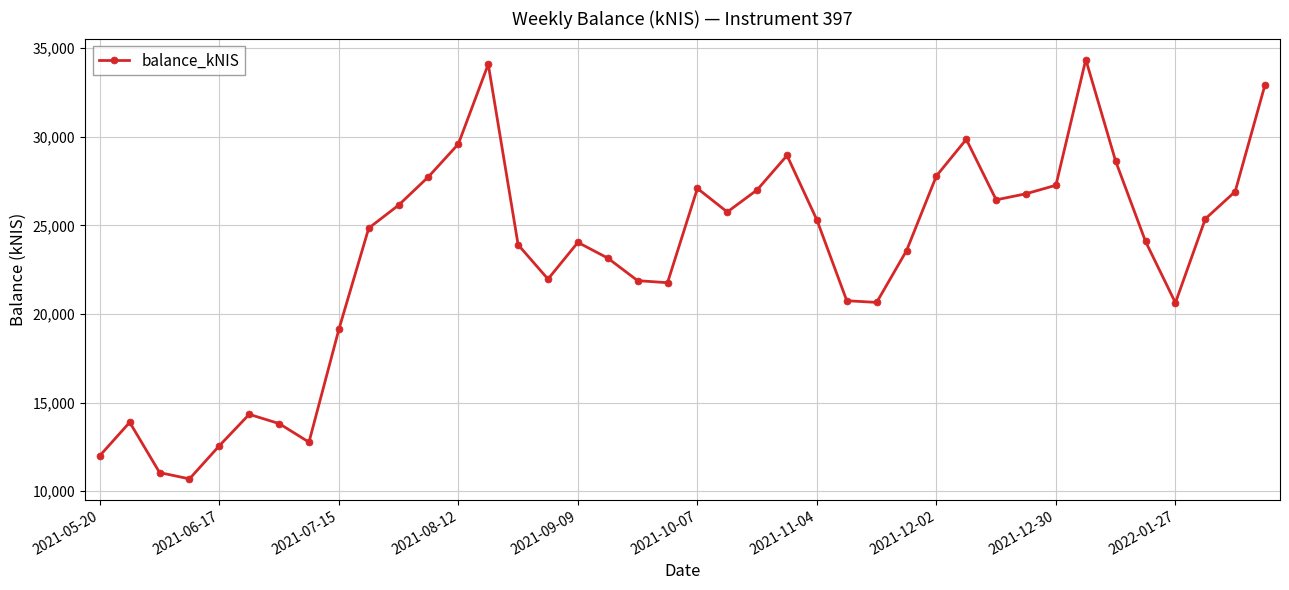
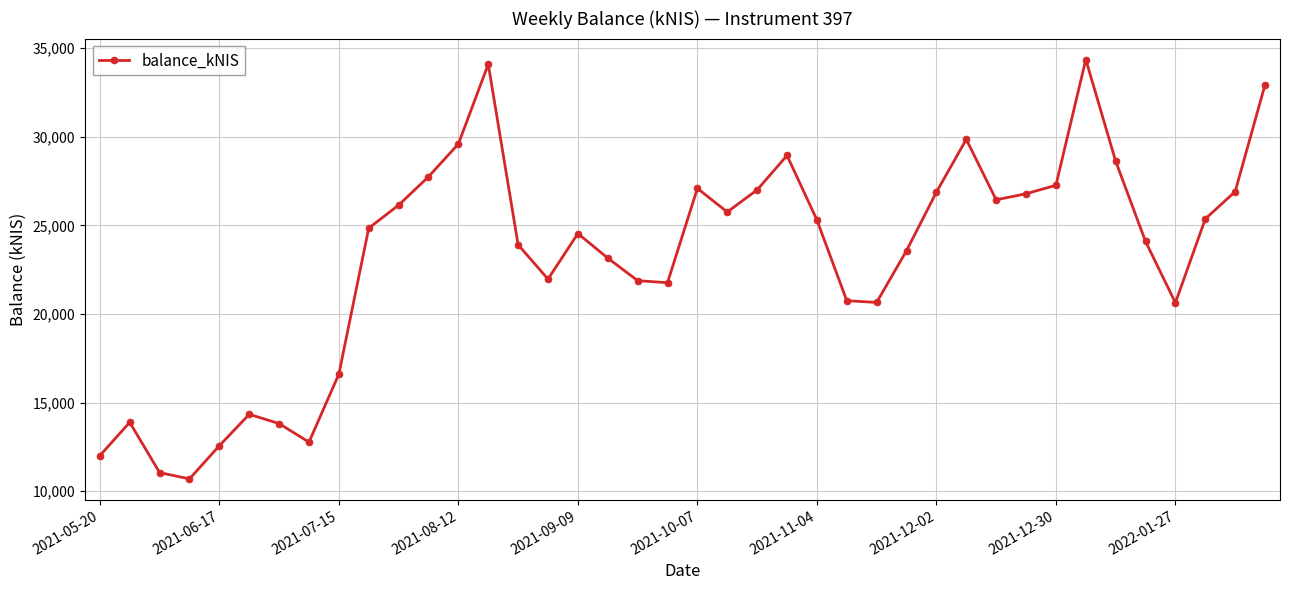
2021-07-15: 19,100 -> 16,600
2021-09-09: 24,000 -> 24,500
2021-12-02: 27,800 -> 26,900
